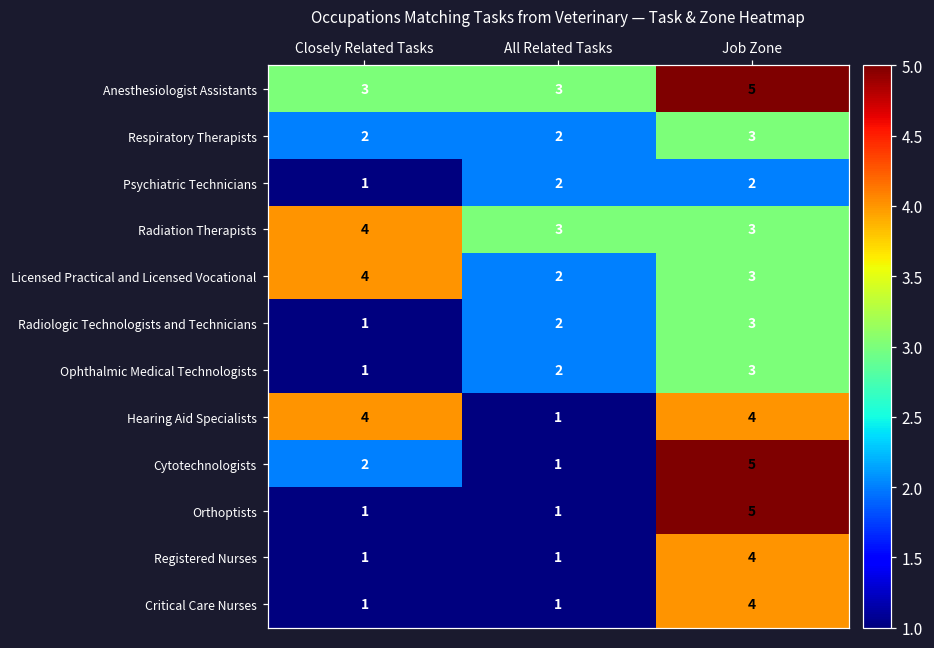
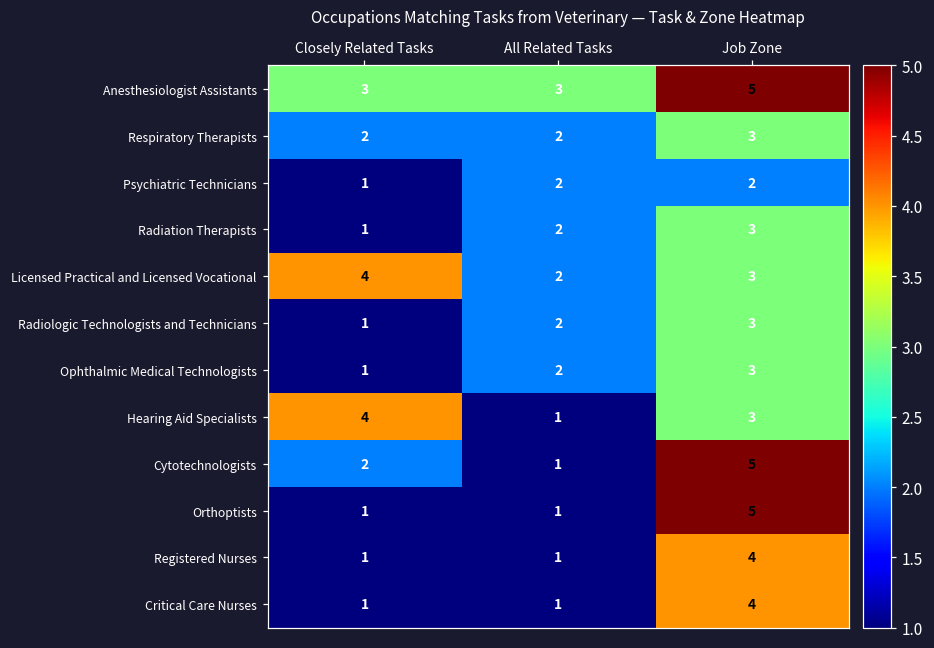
Radiation Therapists, Closely Related Tasks: 4 -> 1
Radiation Therapists, All Related Tasks: 3 -> 2
Hearing Aid Specialists, Job Zone: 4 -> 3
